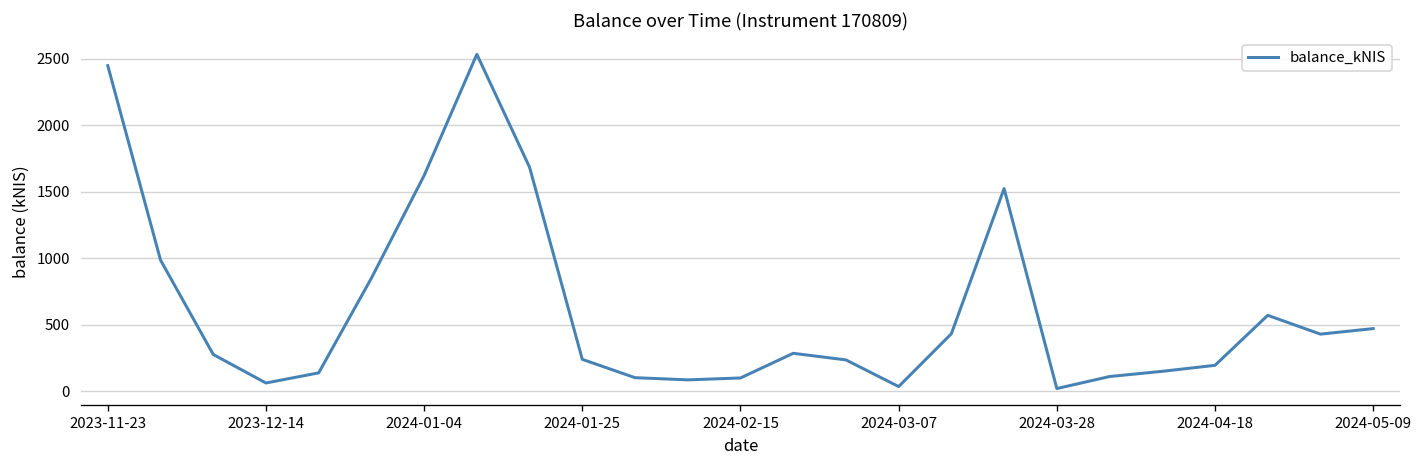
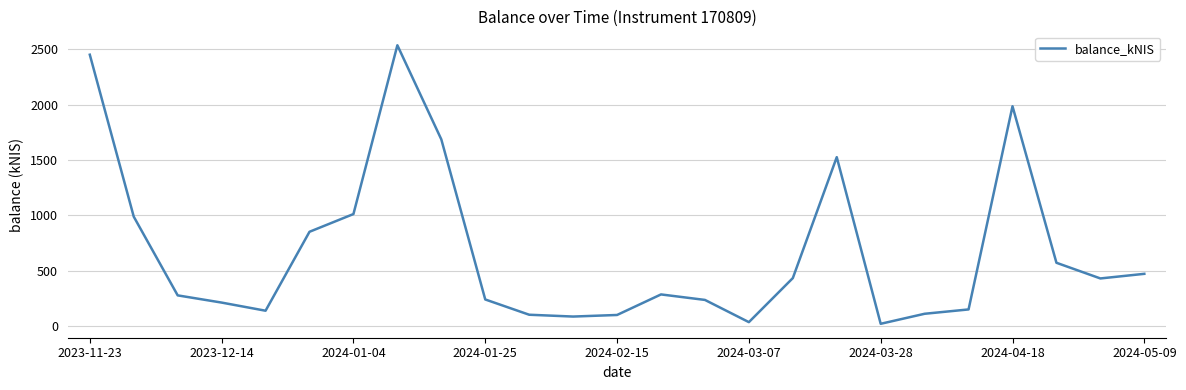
2023-12-14: 60 -> 210
2024-01-04: 1620 -> 1010
2024-04-18: 200 -> 1980
